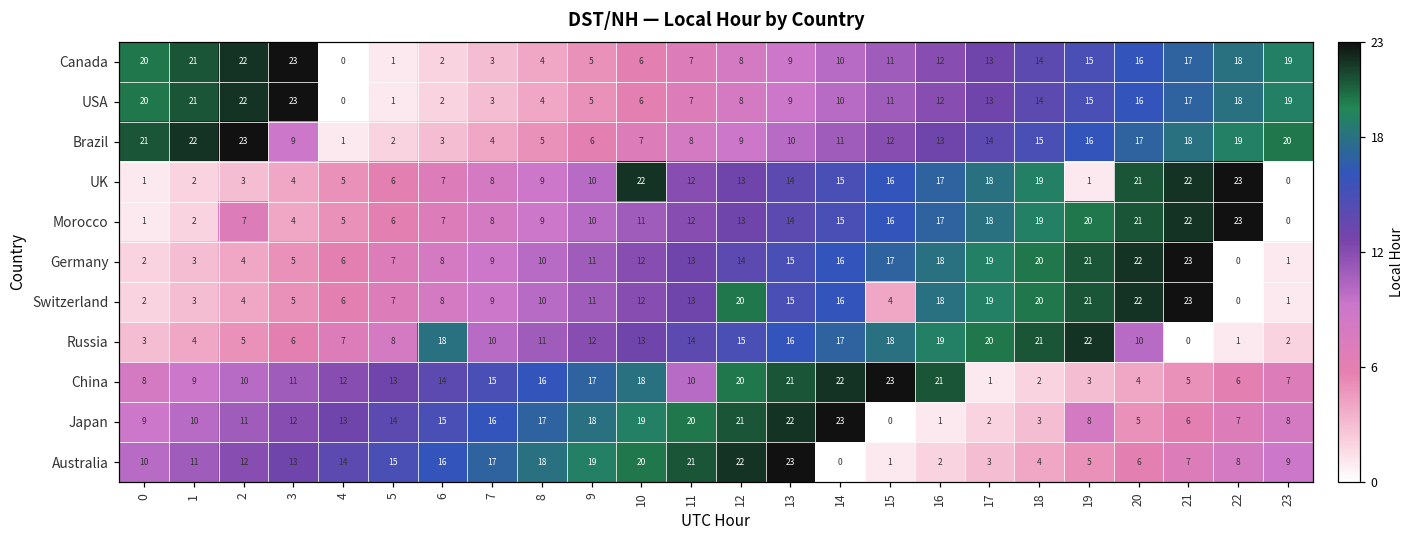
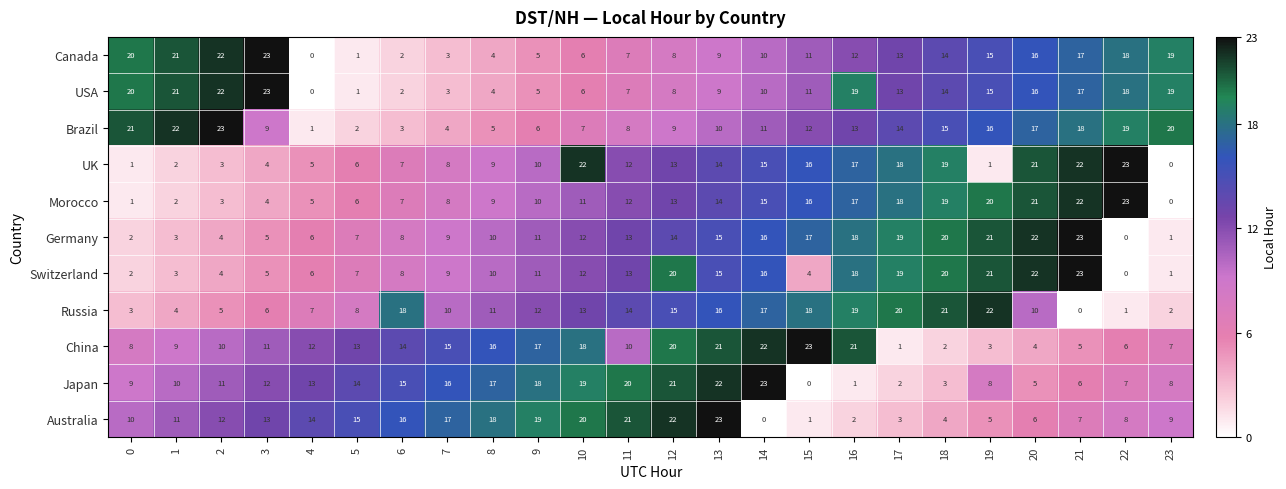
USA, 16: 12 -> 19
Morocco, 2: 7 -> 3
